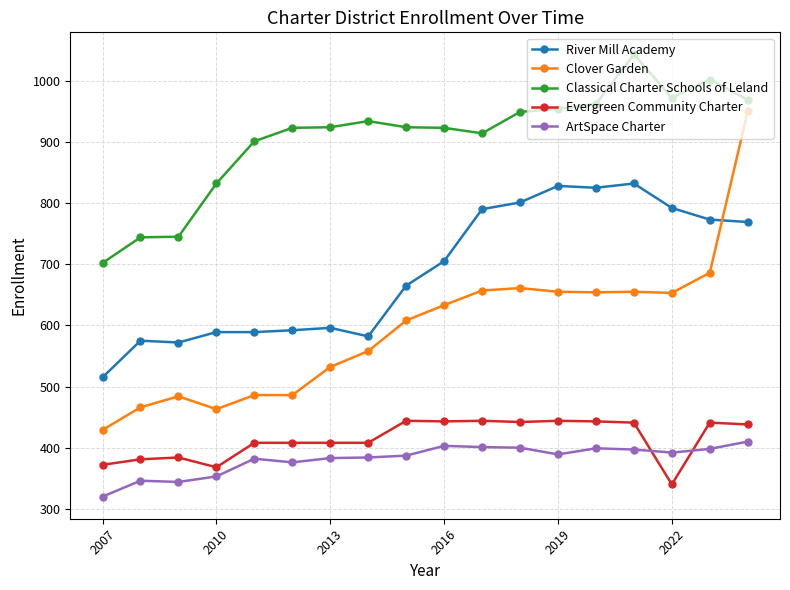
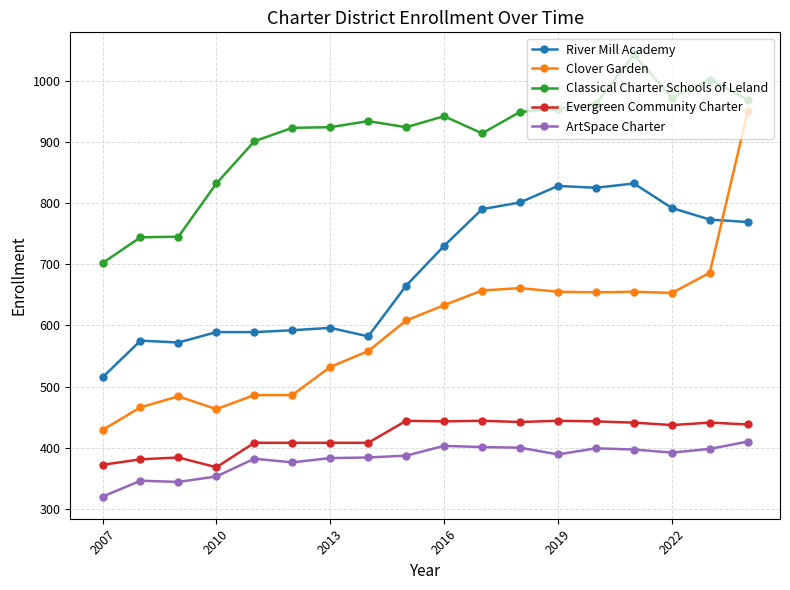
River Mill Academy, 2016: 710 -> 730
Classical Charter Schools of Leland, 2016: 920 -> 940
Evergreen Community Charter, 2022: 340 -> 440
